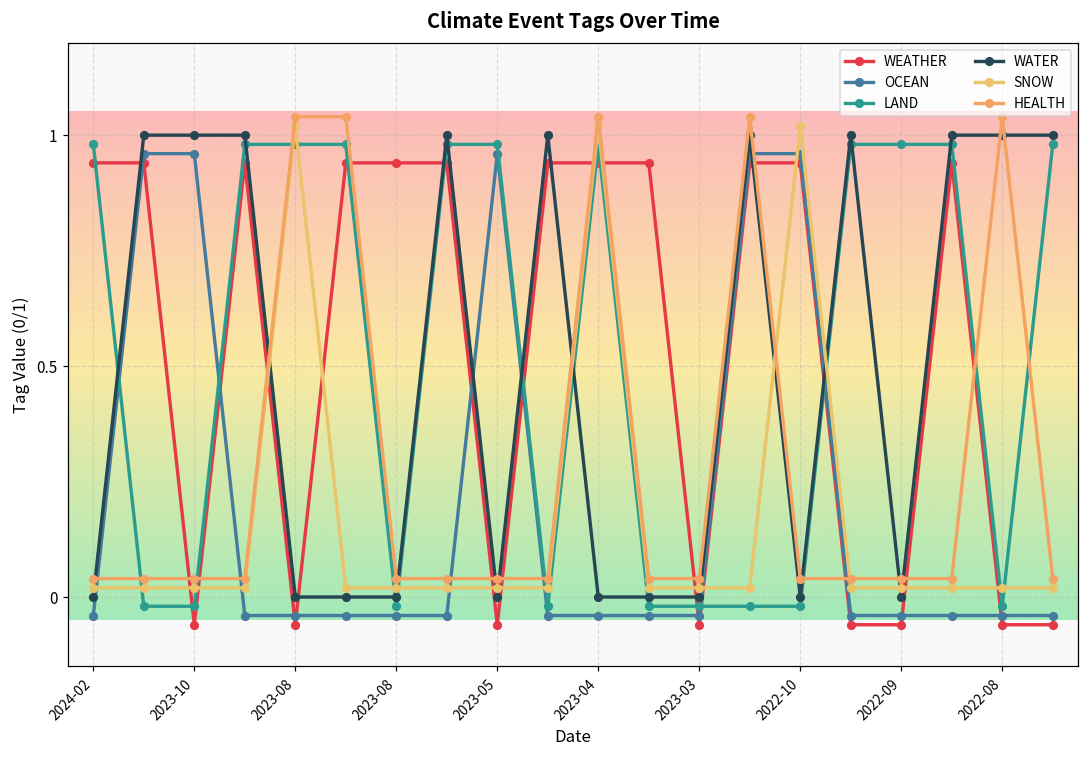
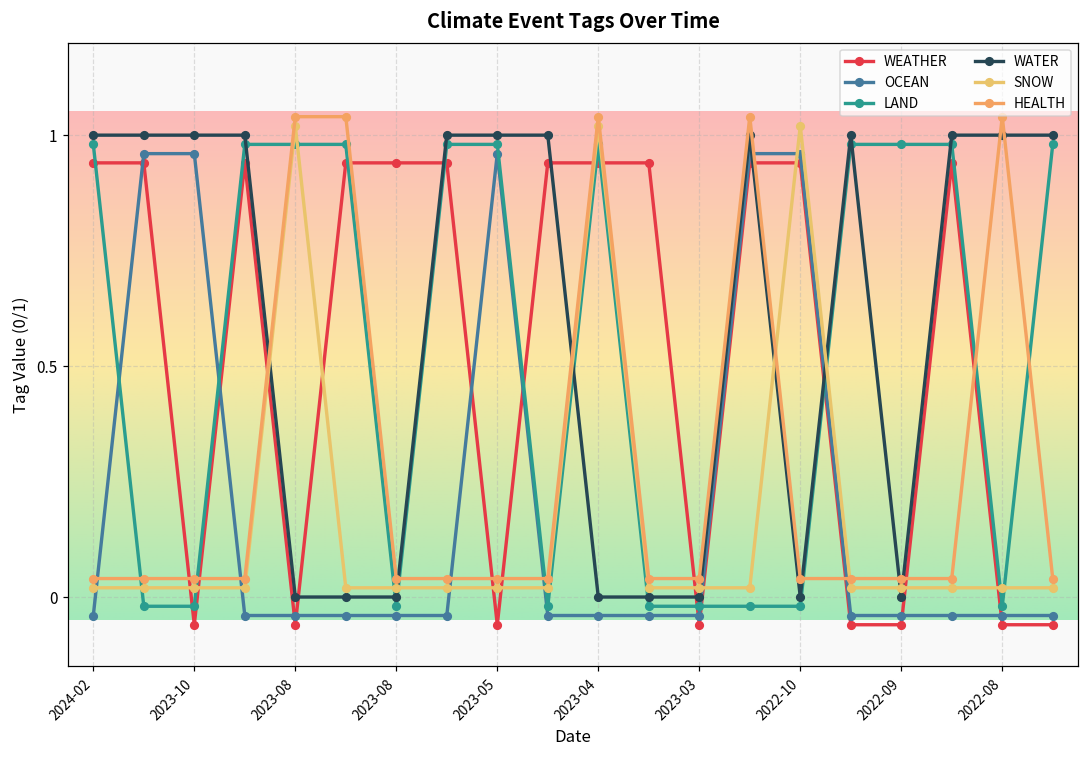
WATER, 2024-02: 0 -> 1
WATER, 2023-05: 0 -> 1
